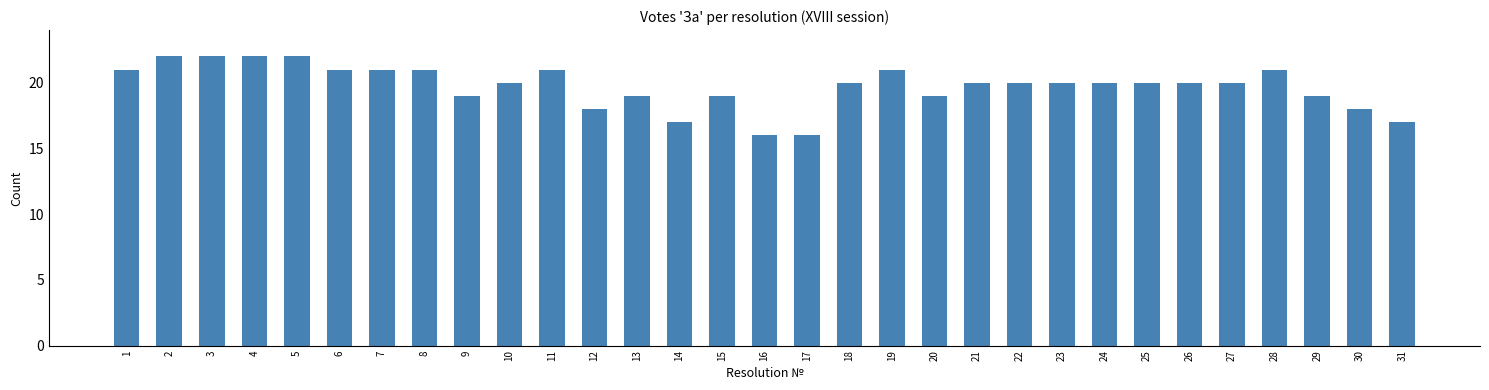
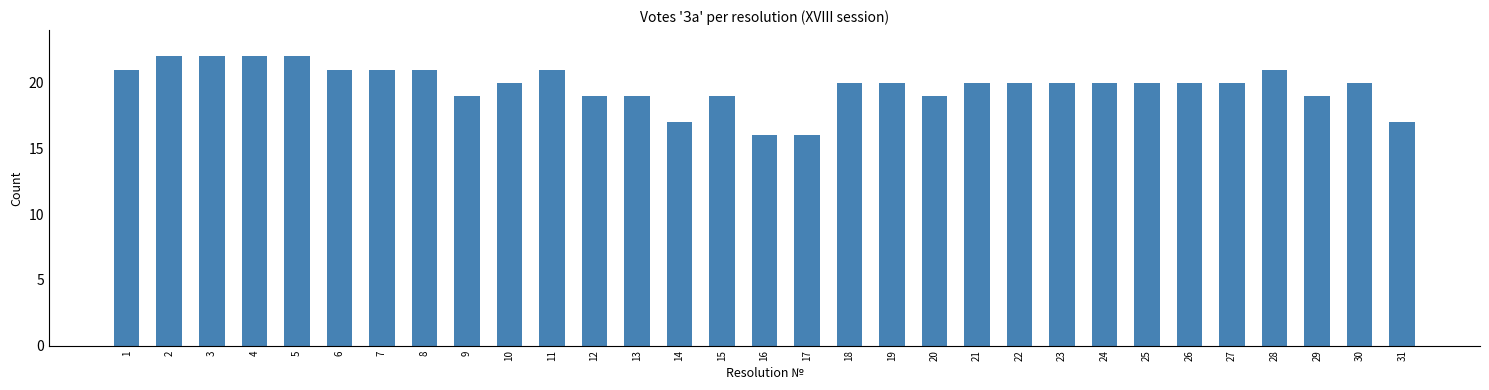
12: 18 -> 19
19: 21 -> 20
30: 18 -> 20
